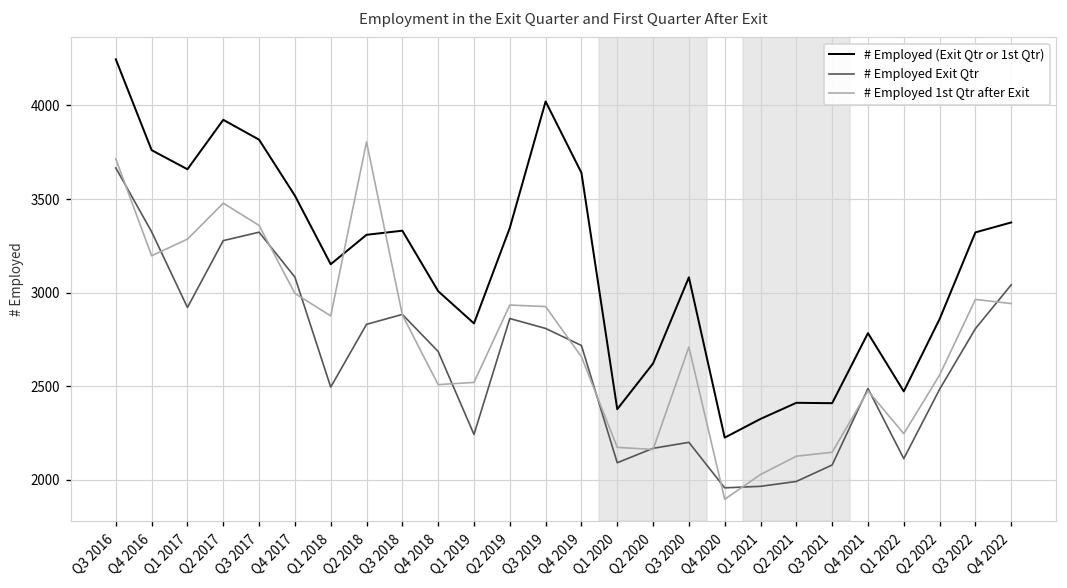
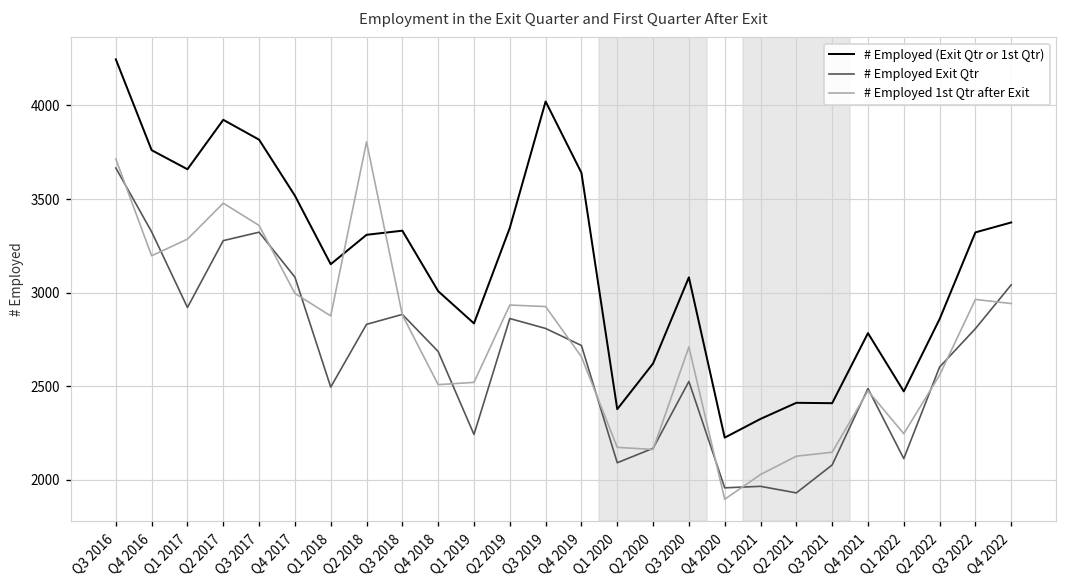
# Employed Exit Qtr, Q3 2020: 2200 -> 2530
# Employed Exit Qtr, Q2 2021: 1990 -> 1930
# Employed Exit Qtr, Q2 2022: 2480 -> 2600
